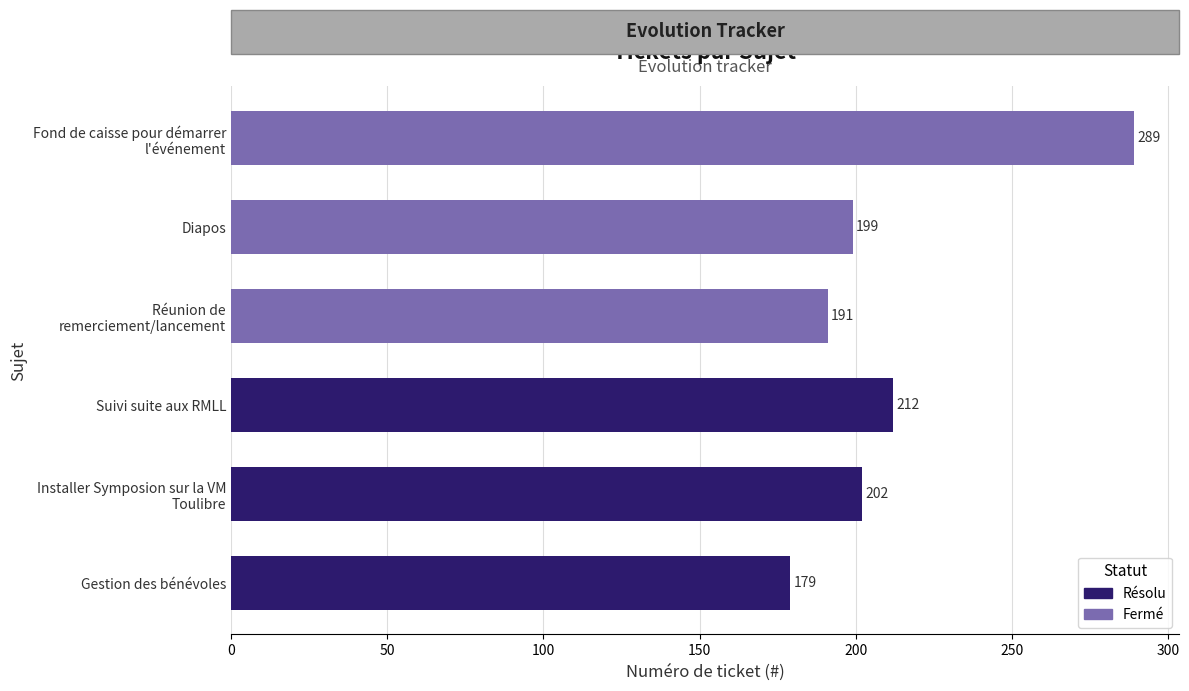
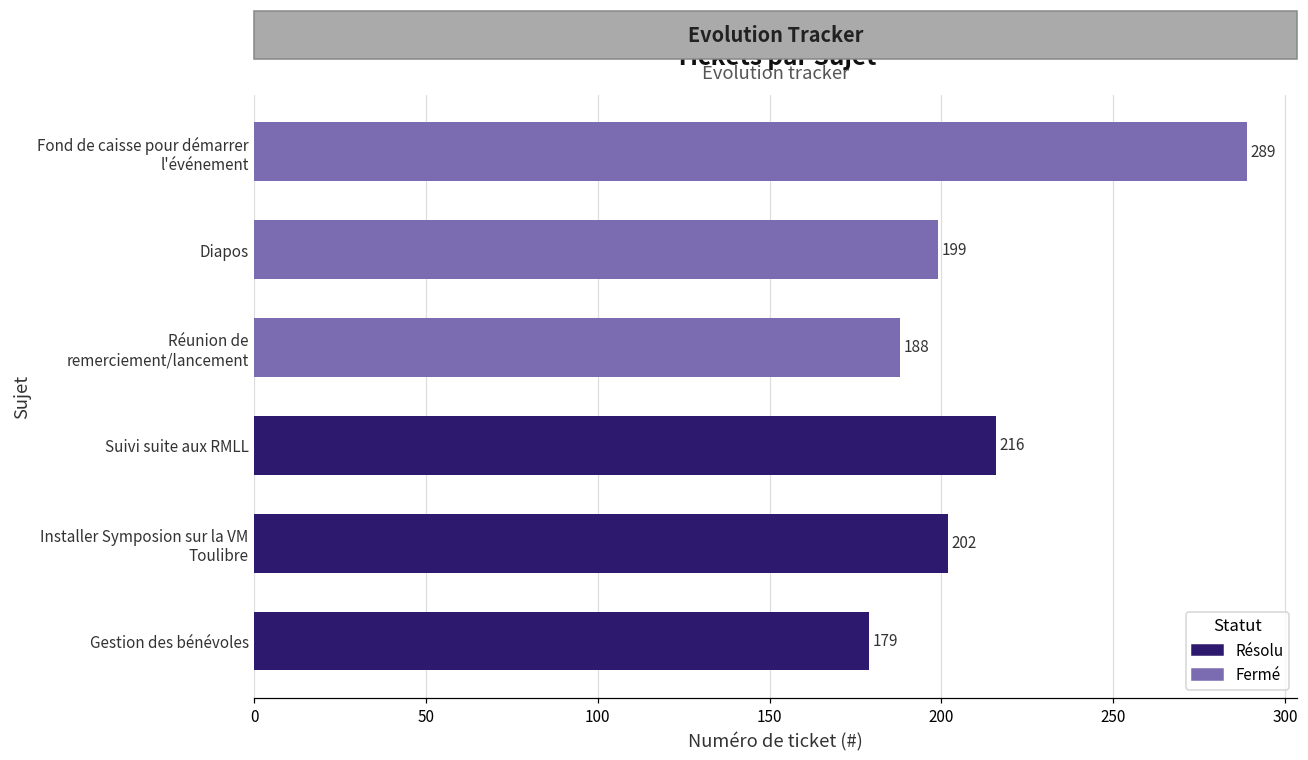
Réunion de remerciement/lancement: 191 -> 188
Suivi suite aux RMLL: 212 -> 216
